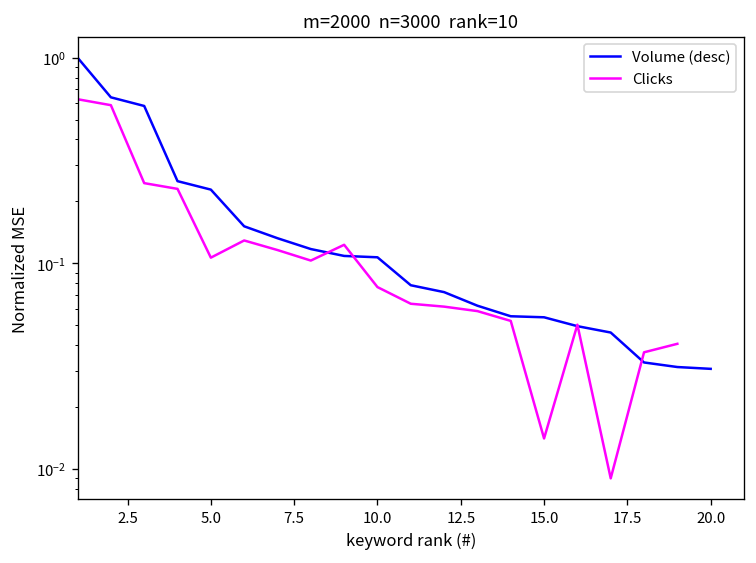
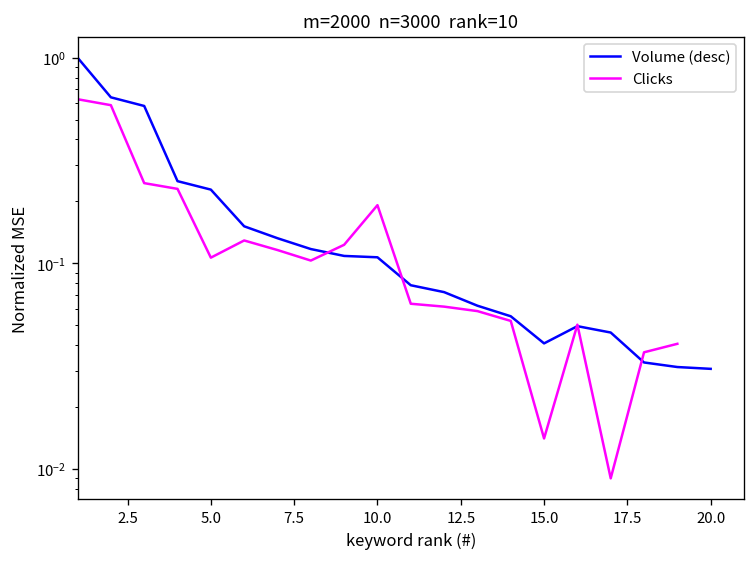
Clicks, 10.0: 0.08 -> 0.19
Volume (desc), 15.0: 0.055 -> 0.041
